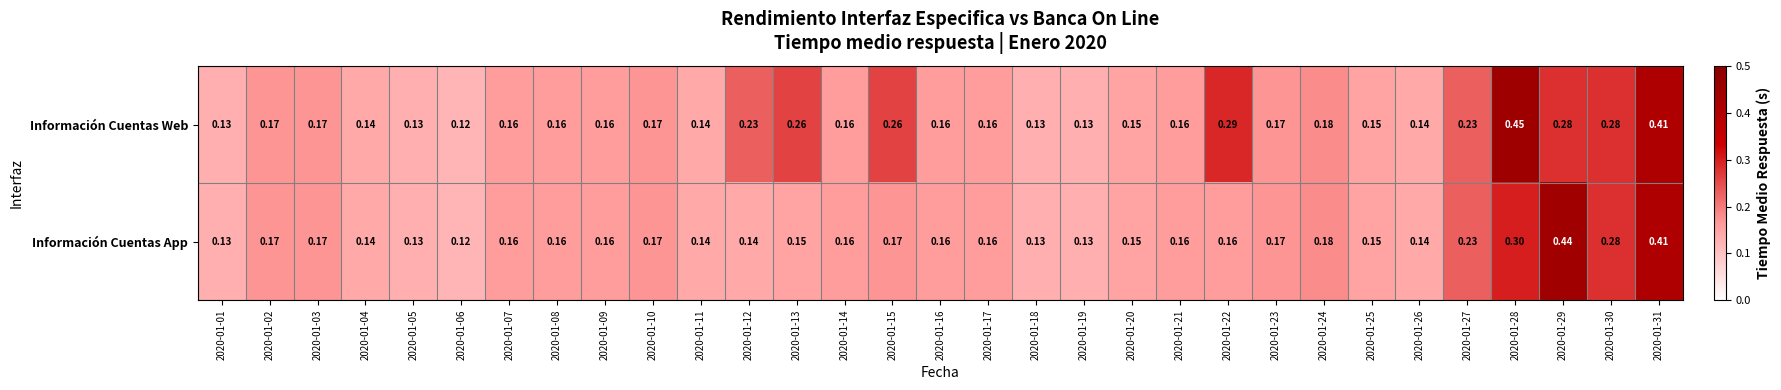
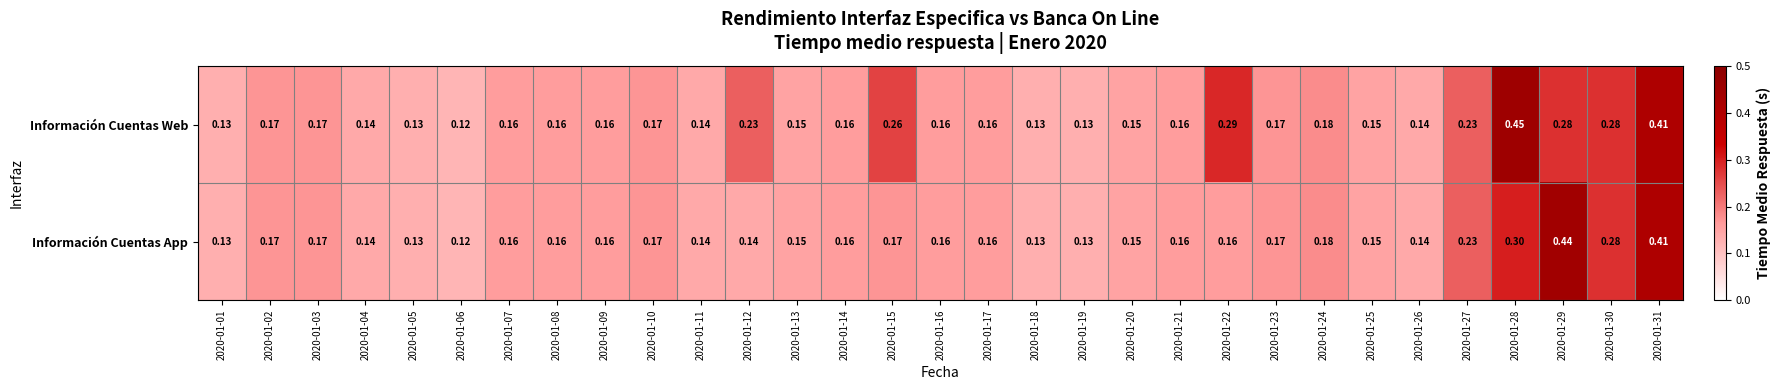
Información Cuentas Web, 2020-01-13: 0.26 -> 0.15
